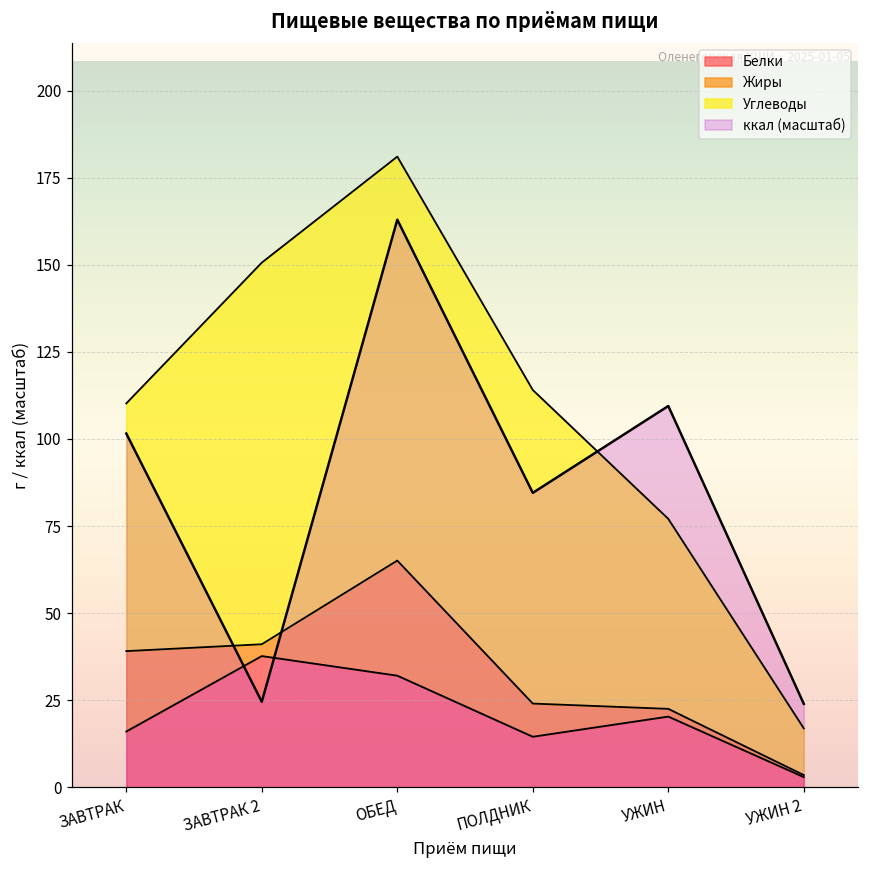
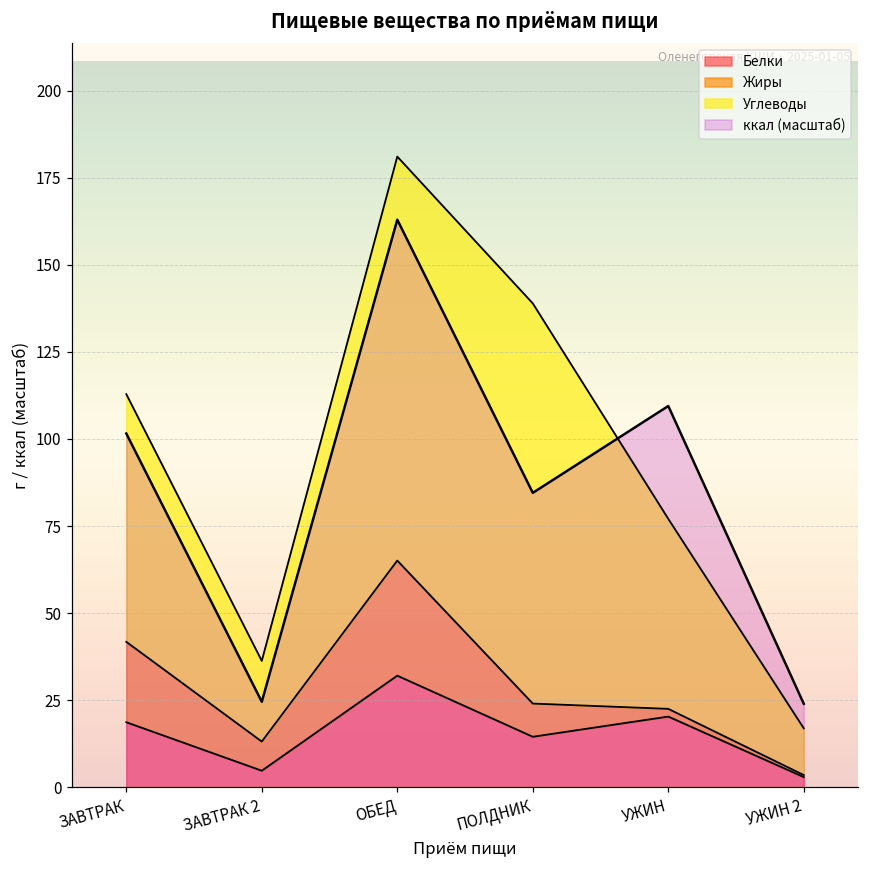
Белки, ЗАВТРАК: 16 -> 19
Белки, ЗАВТРАК 2: 38 -> 5
Жиры, ЗАВТРАК 2: 3 -> 8
Углеводы, ЗАВТРАК 2: 110 -> 23
Углеводы, ПОЛДНИК: 90 -> 115
